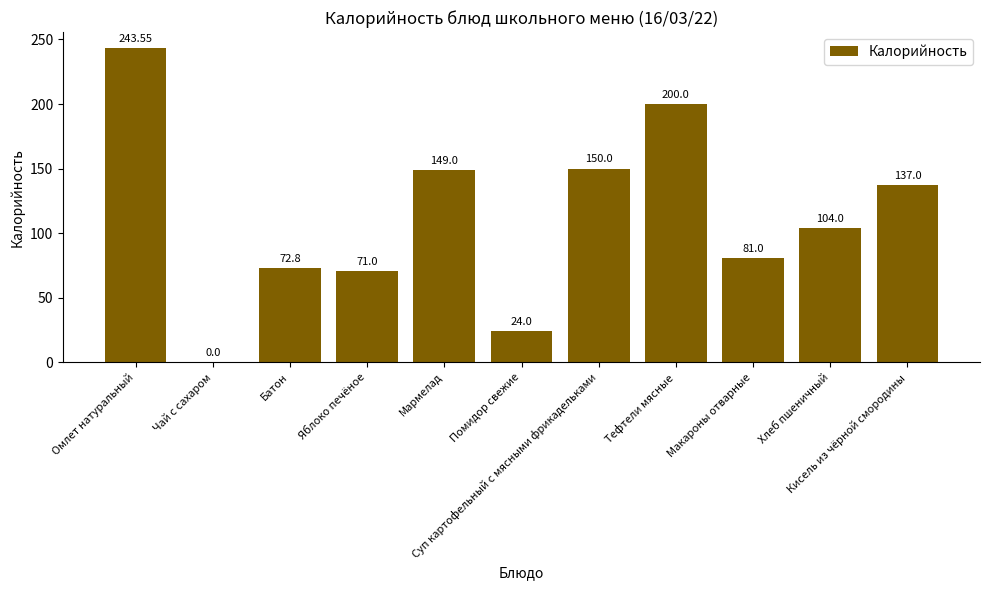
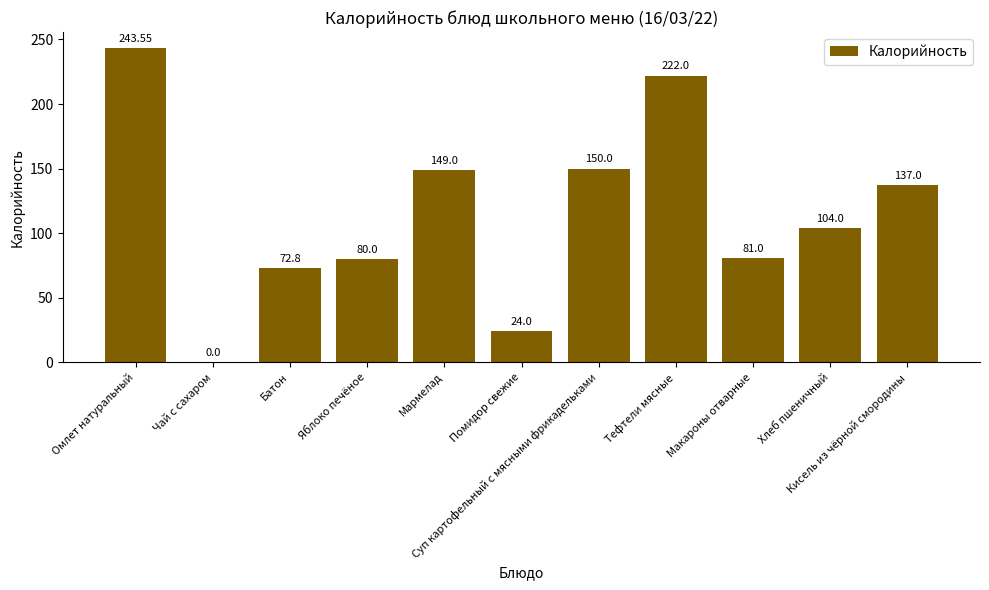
Яблоко печёное: 71.0 -> 80.0
Тефтели мясные: 200.0 -> 222.0
